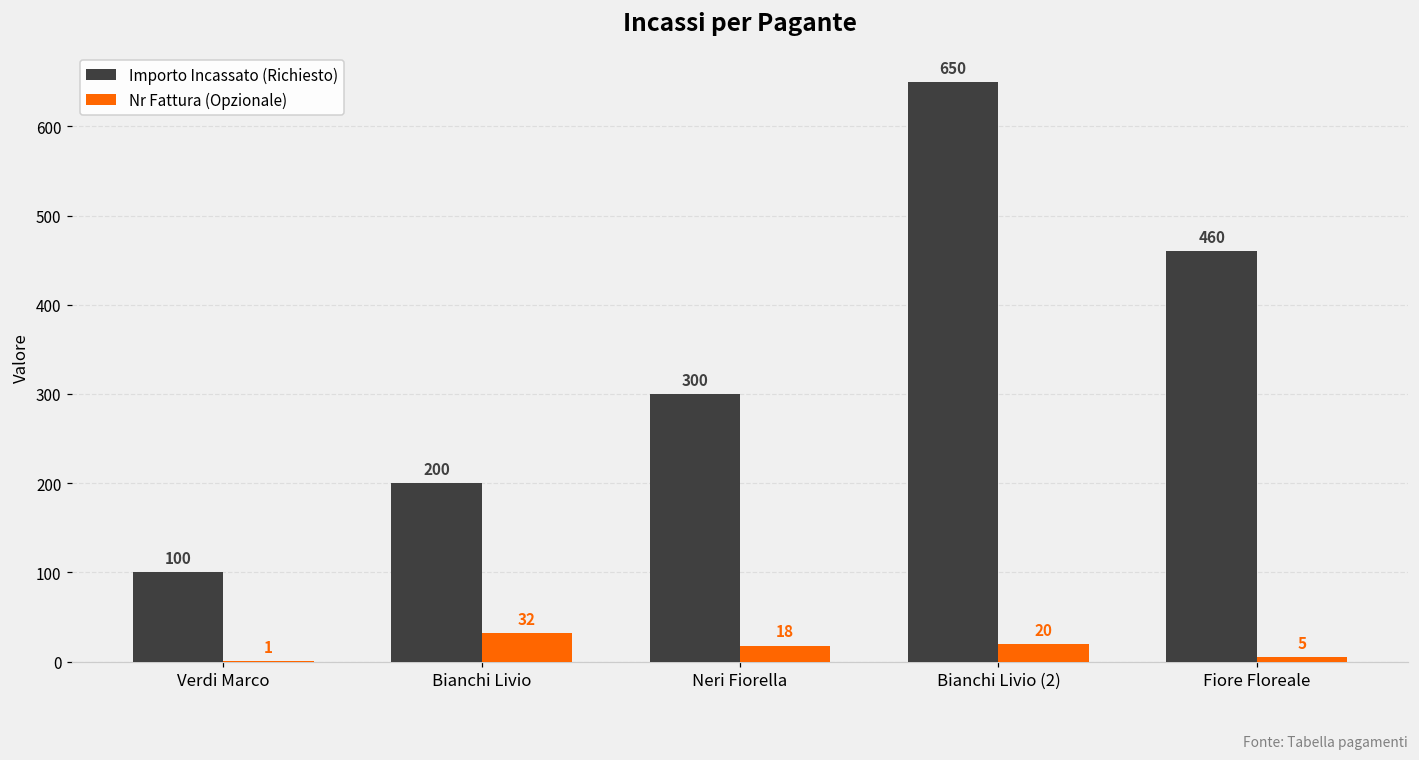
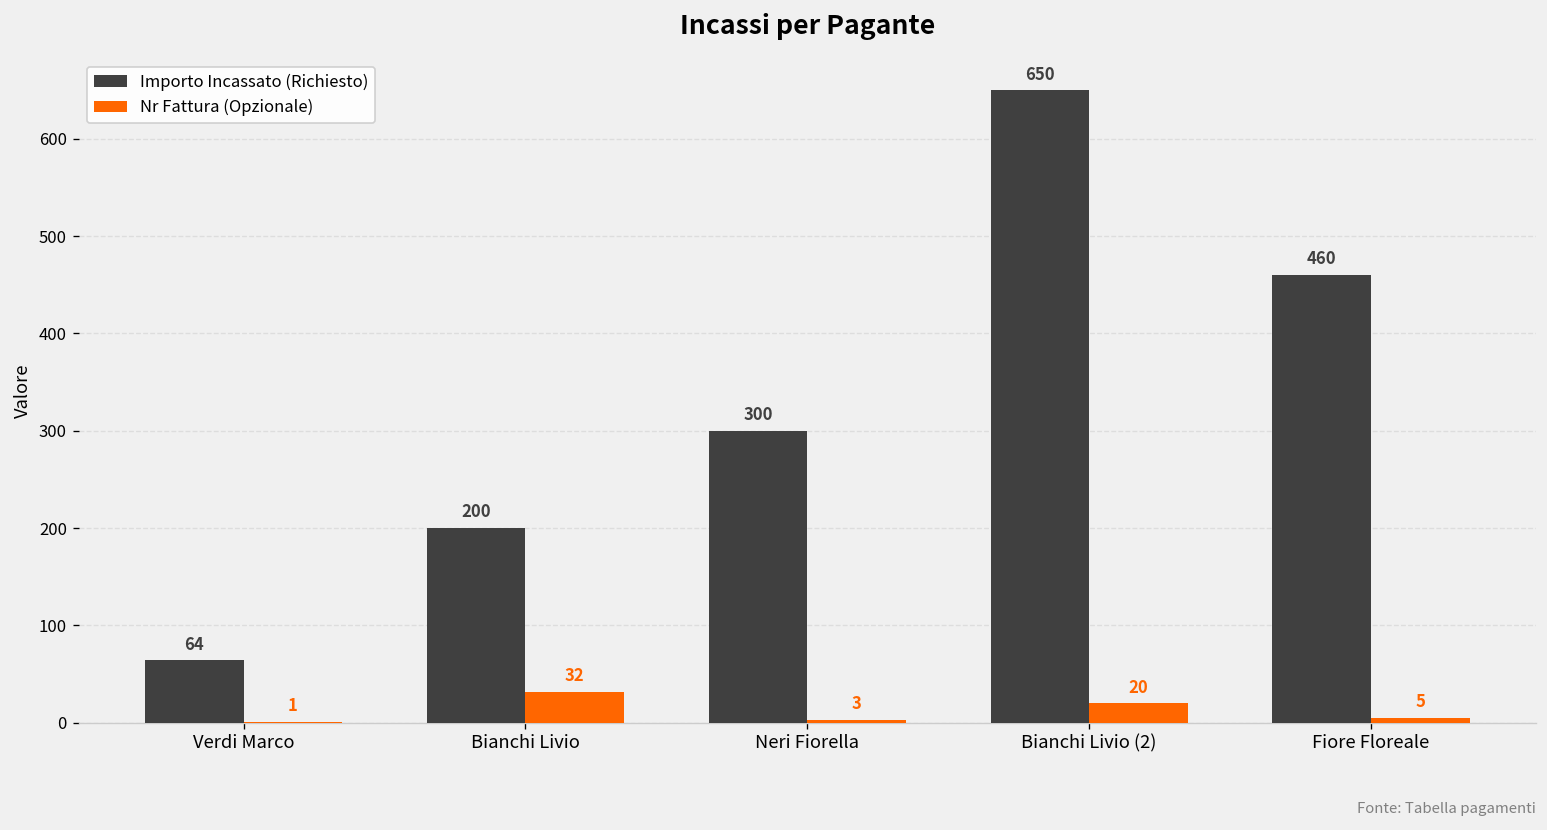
Importo Incassato (Richiesto), Verdi Marco: 100 -> 64
Nr Fattura (Opzionale), Neri Fiorella: 18 -> 3
